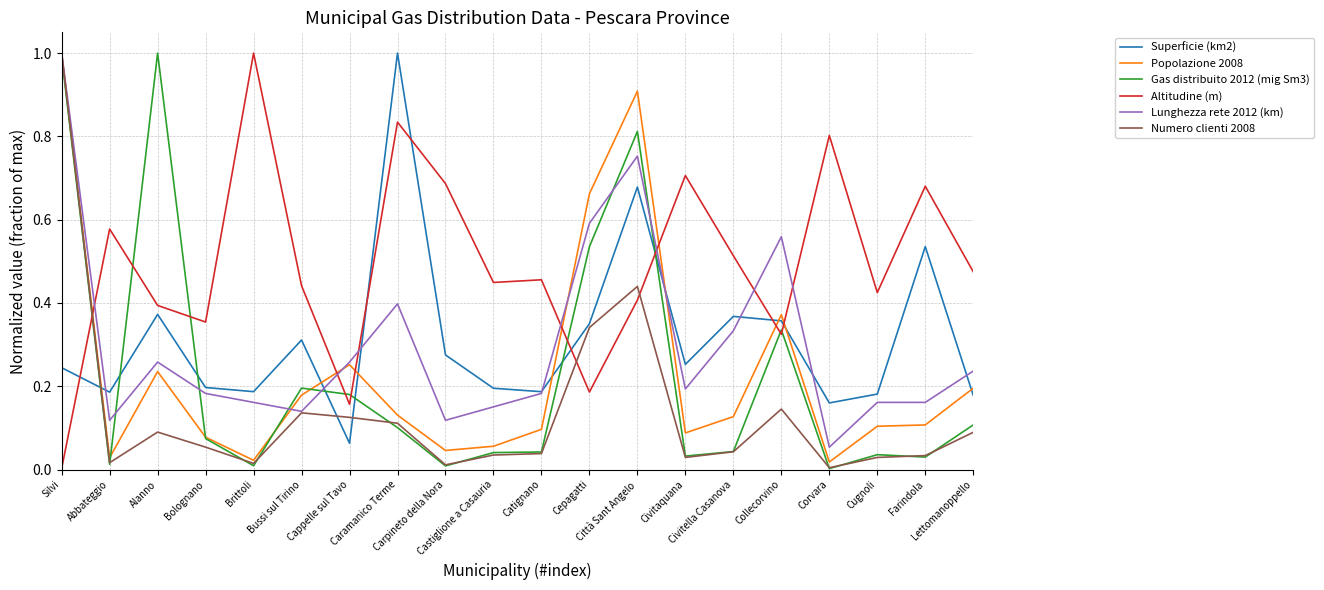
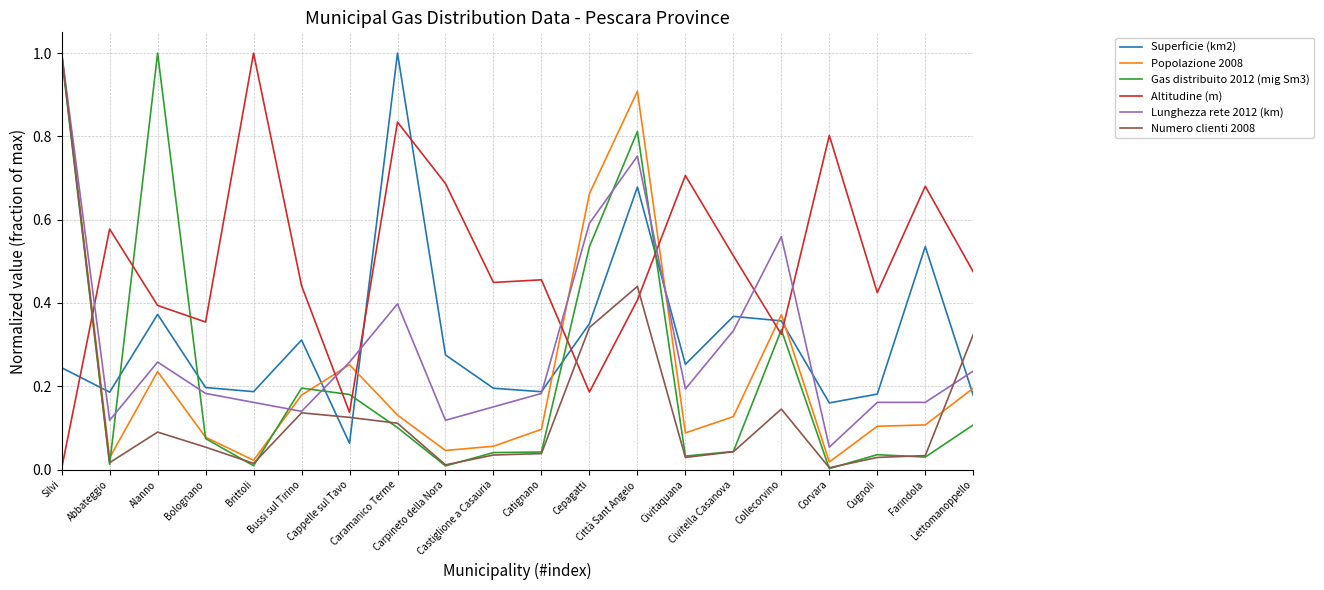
Altitudine (m), Cappelle sul Tavo: 0.16 -> 0.14
Numero clienti 2008, Lettomanoppello: 0.09 -> 0.32
